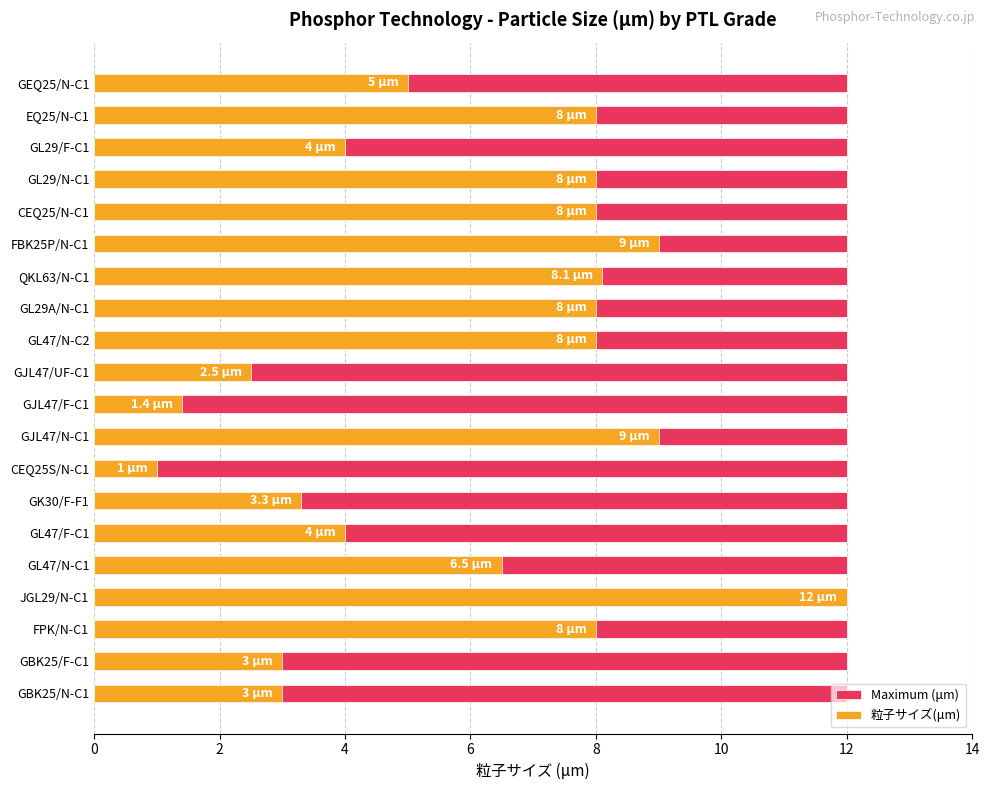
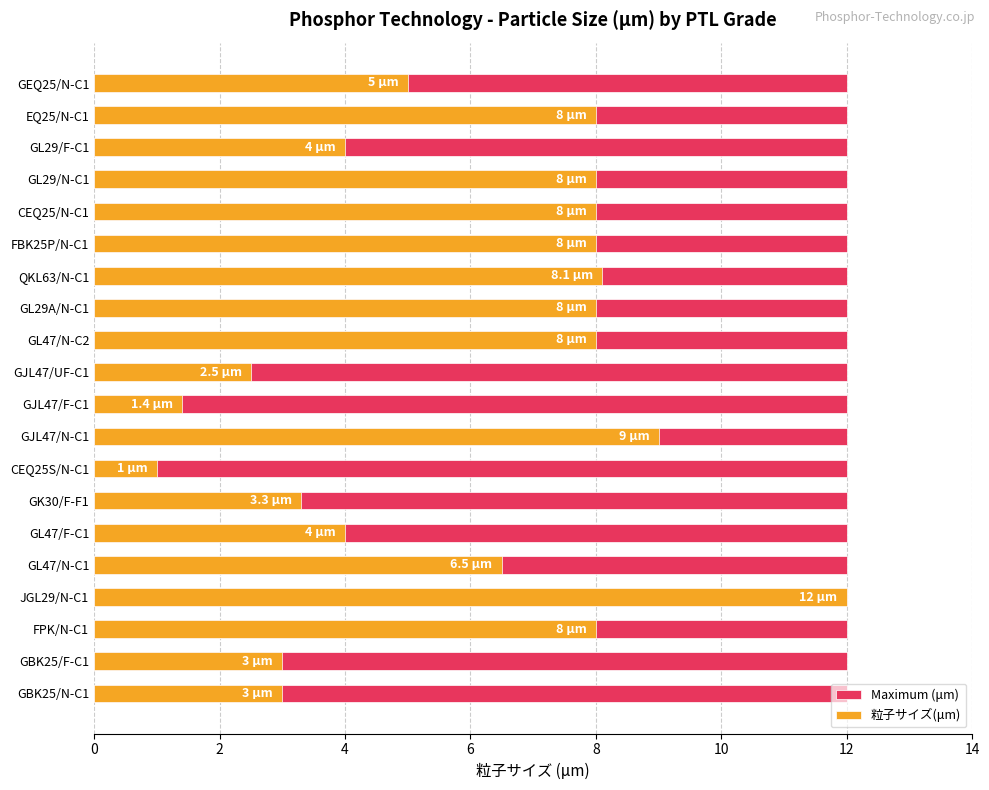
粒子サイズ(μm), FBK25P/N-C1: 9 -> 8
